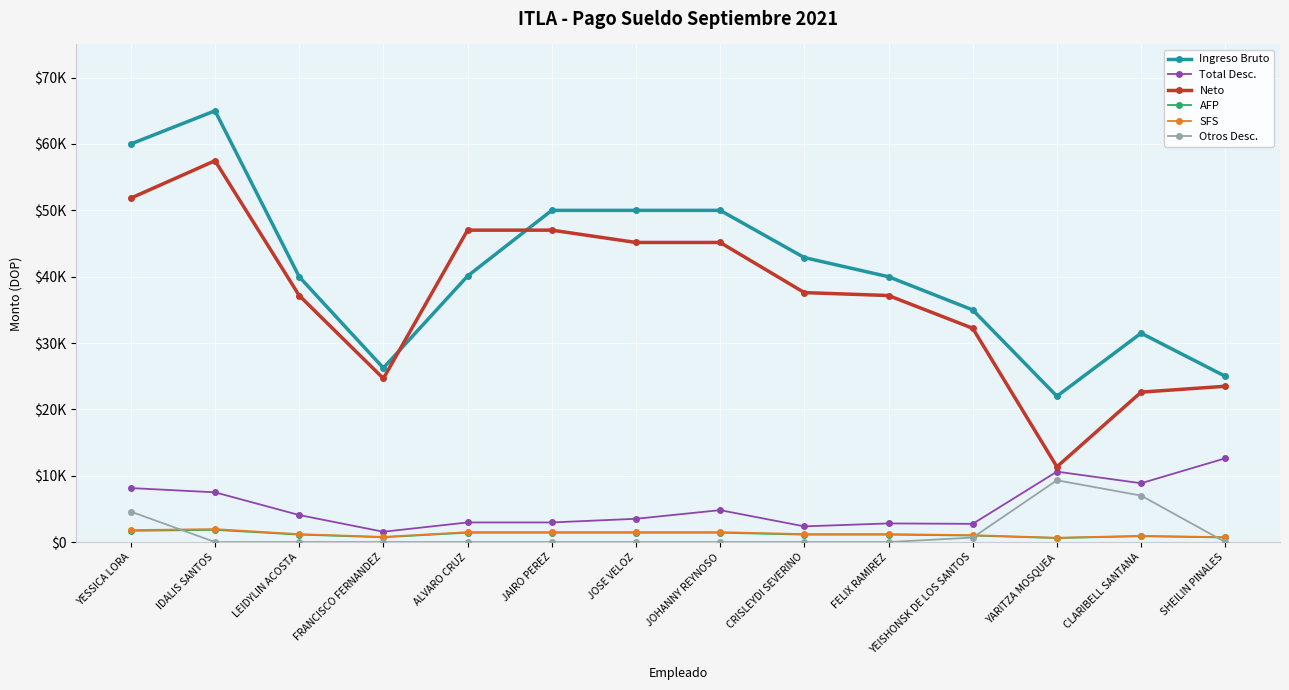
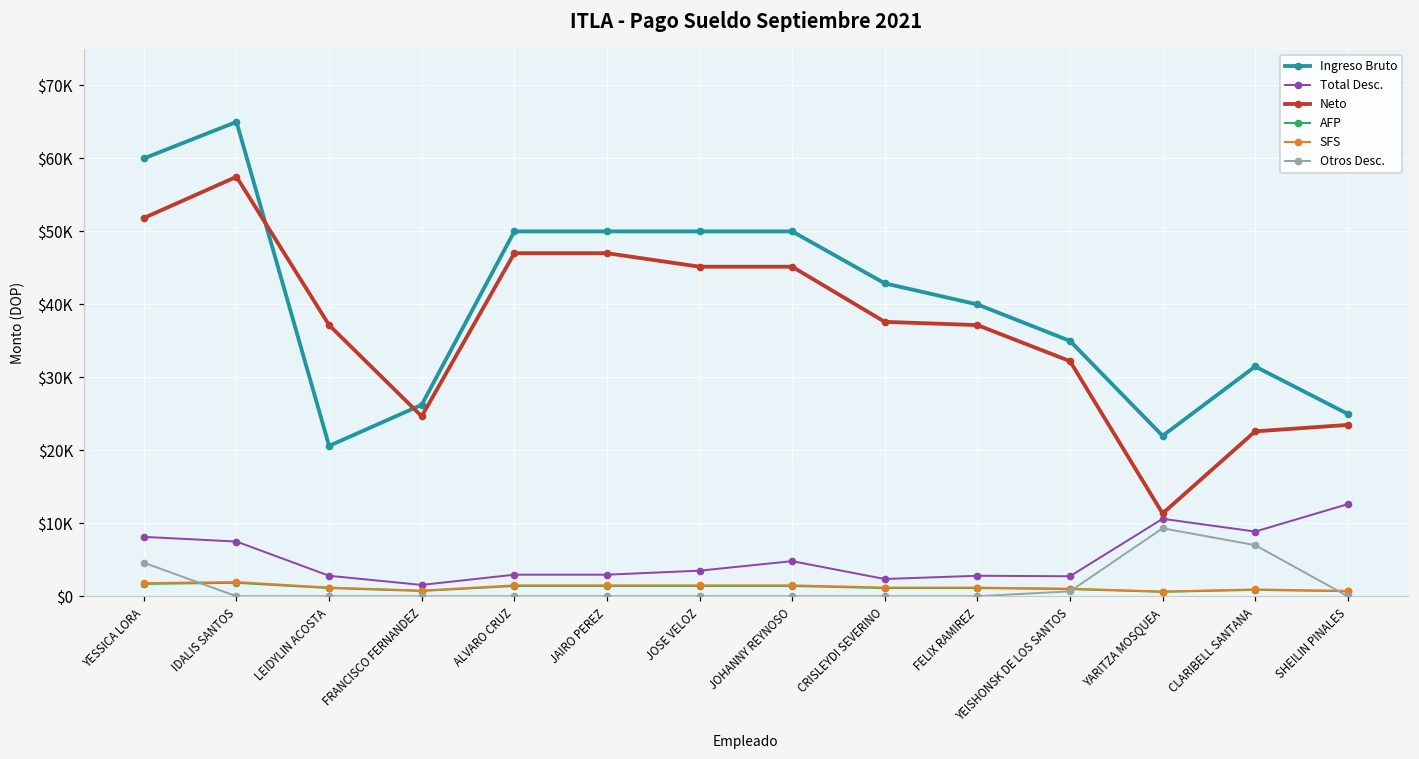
Ingreso Bruto, LEIDYLIN ACOSTA: $40000 -> $21000
Total Desc., LEIDYLIN ACOSTA: $4000 -> $3000
Ingreso Bruto, ALVARO CRUZ: $40000 -> $50000
